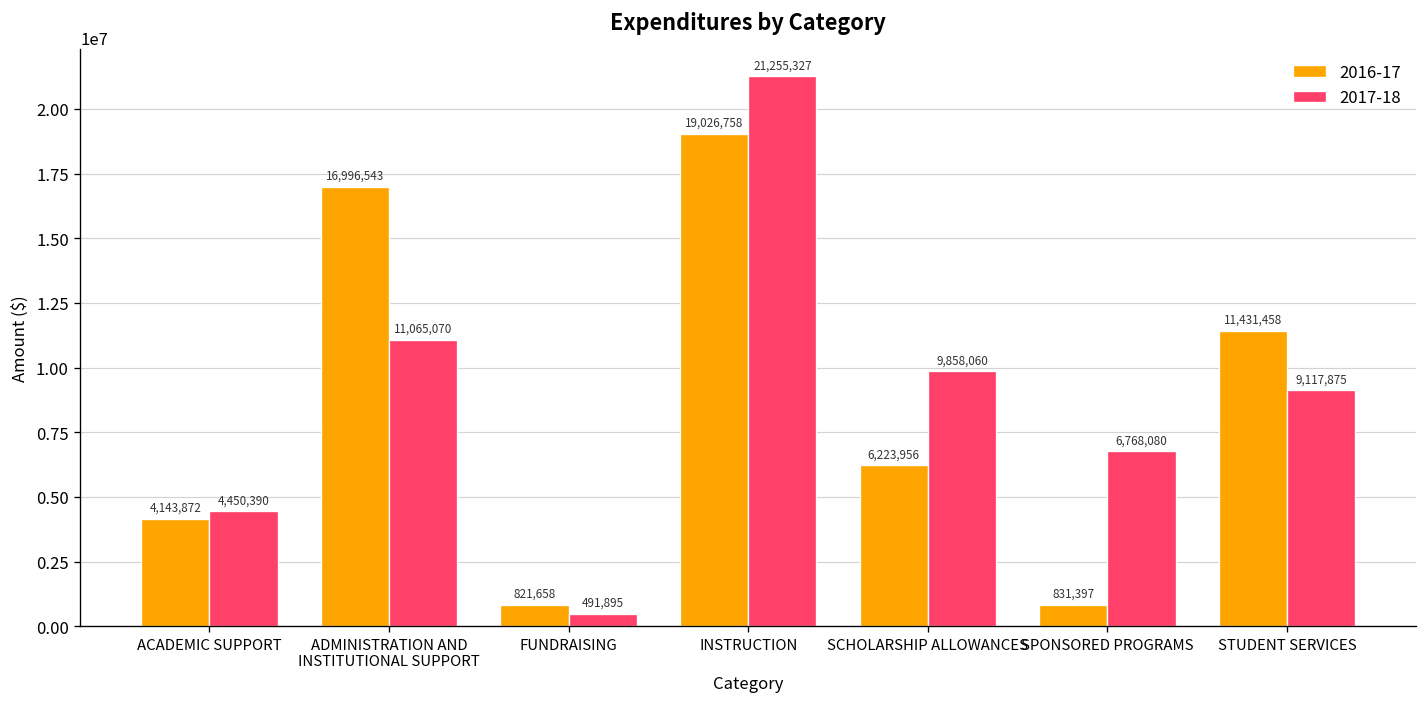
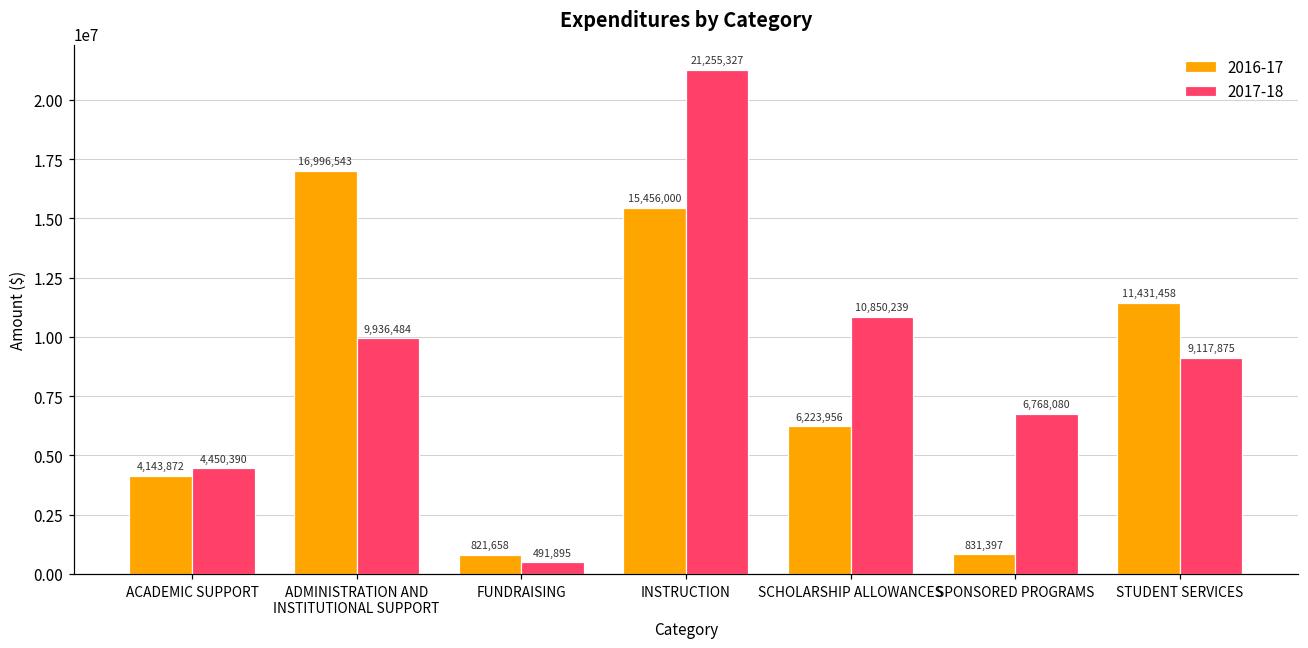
2017-18, ADMINISTRATION AND INSTITUTIONAL SUPPORT: 11,065,070 -> 9,936,484
2016-17, INSTRUCTION: 19,026,758 -> 15,456,000
2017-18, SCHOLARSHIP ALLOWANCES: 9,858,060 -> 10,850,239
